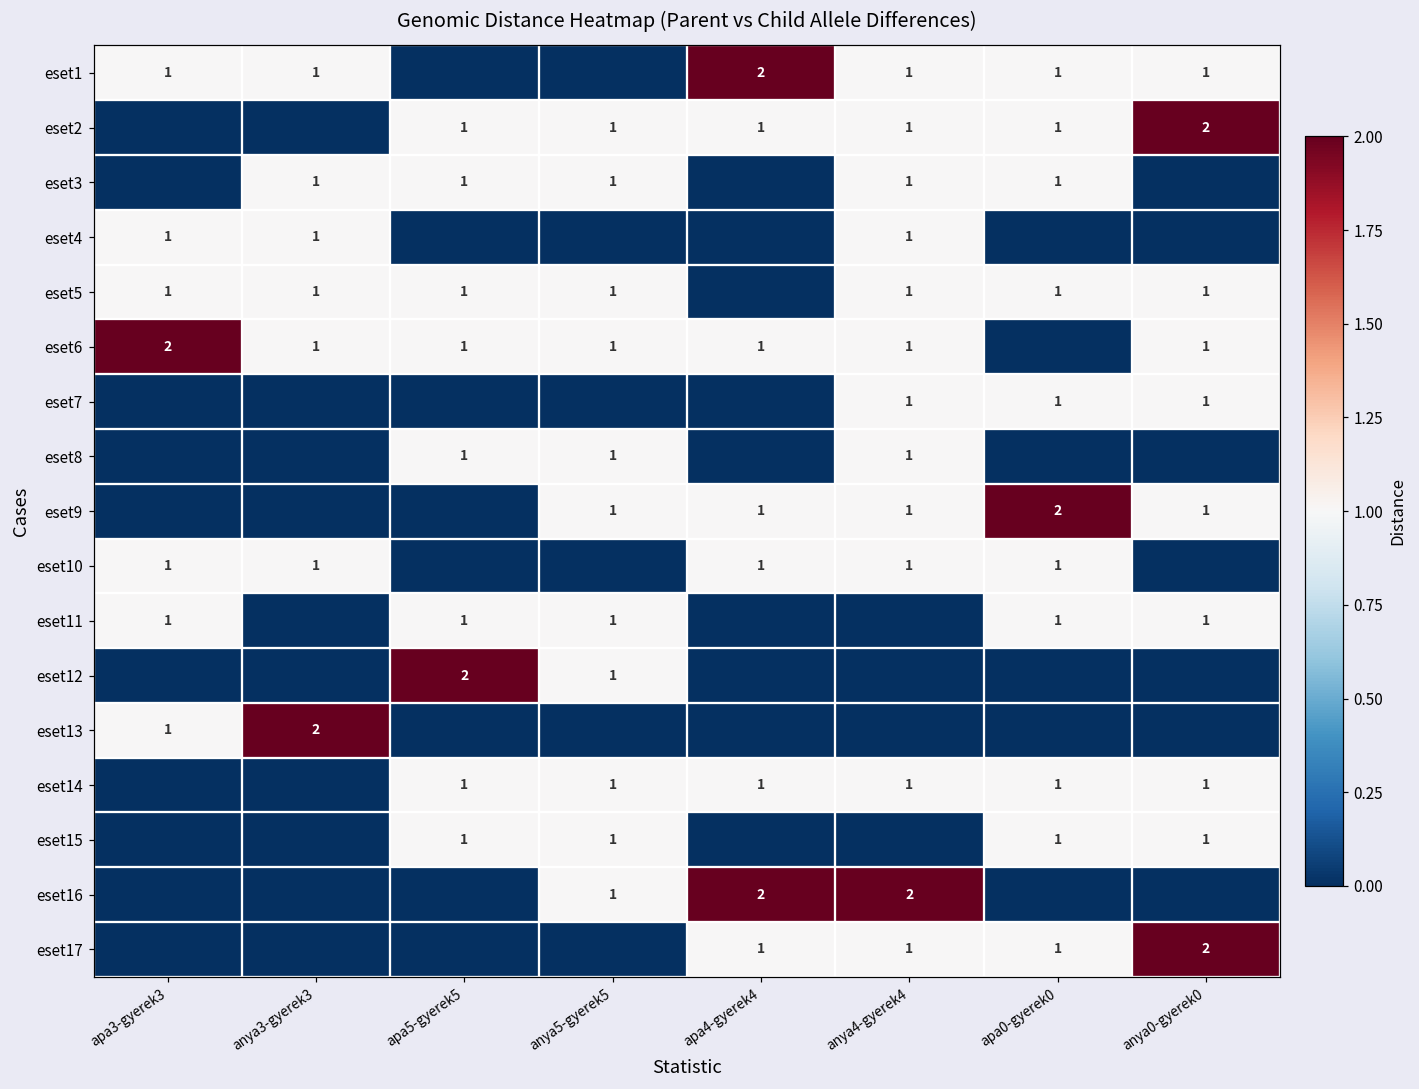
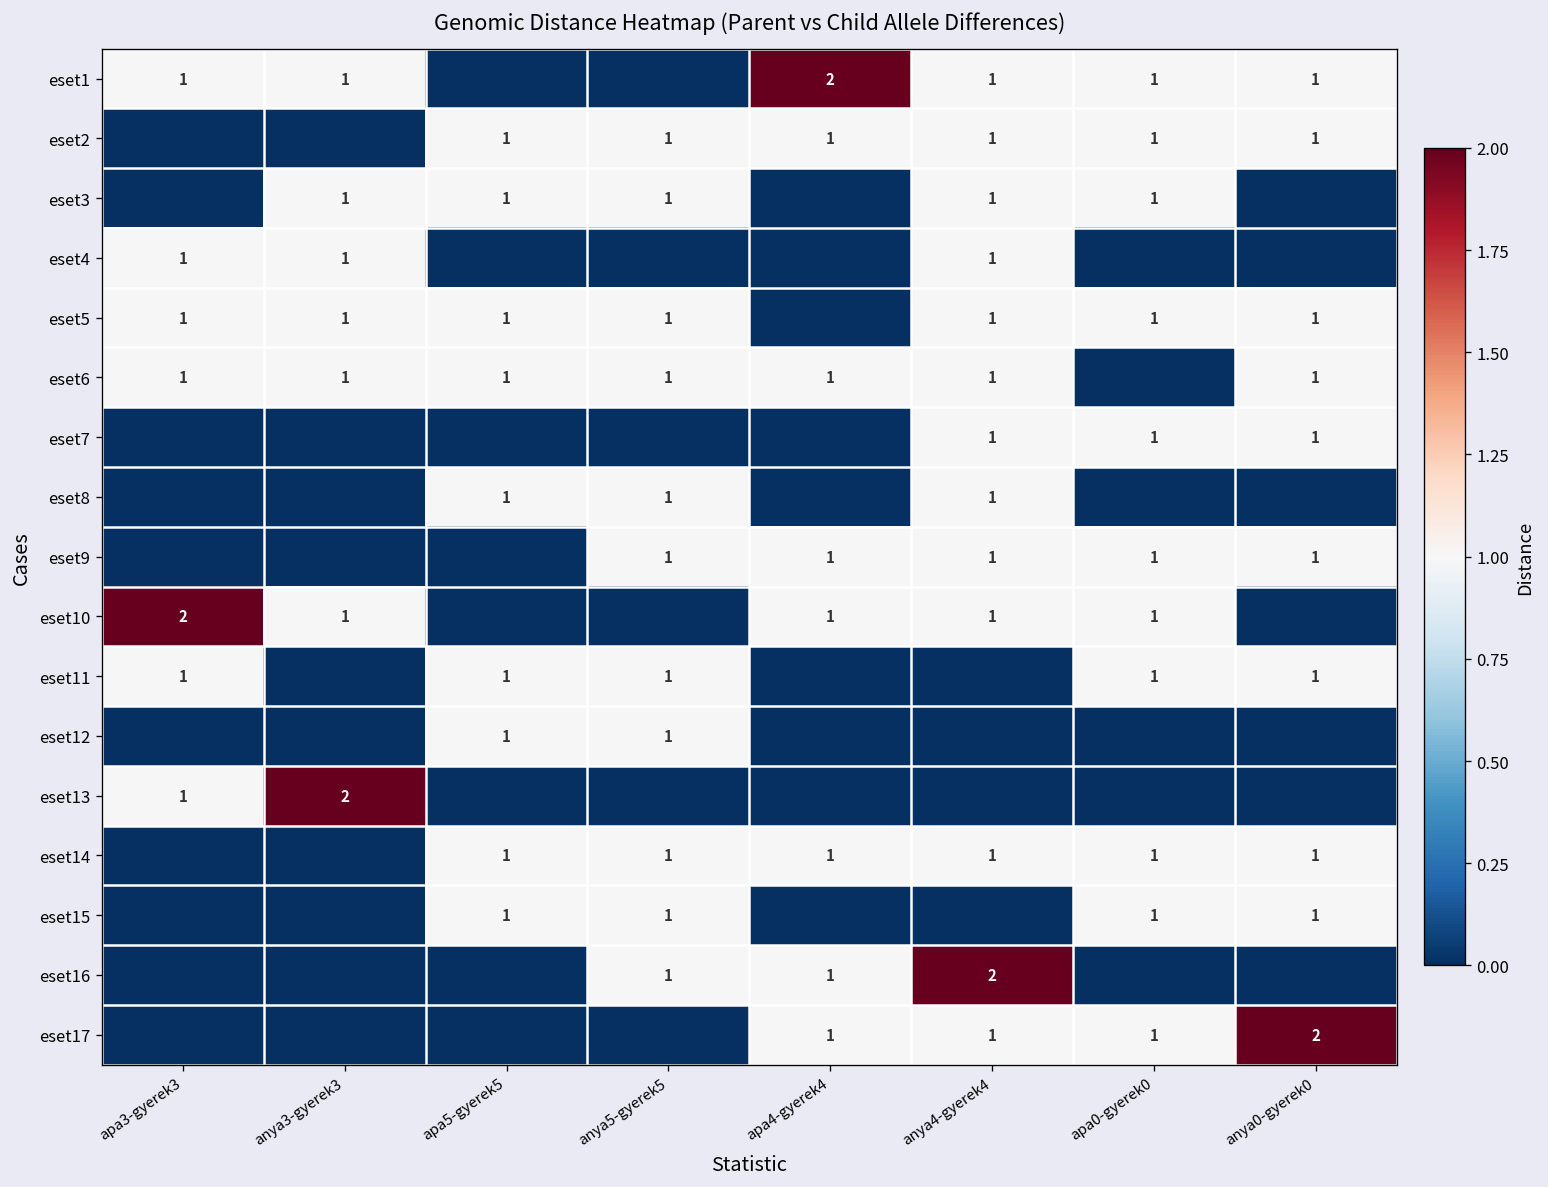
eset2, anya0-gyerek0: 2 -> 1
eset6, apa3-gyerek3: 2 -> 1
eset9, apa0-gyerek0: 2 -> 1
eset10, apa3-gyerek3: 1 -> 2
eset12, apa5-gyerek5: 2 -> 1
eset16, apa4-gyerek4: 2 -> 1
